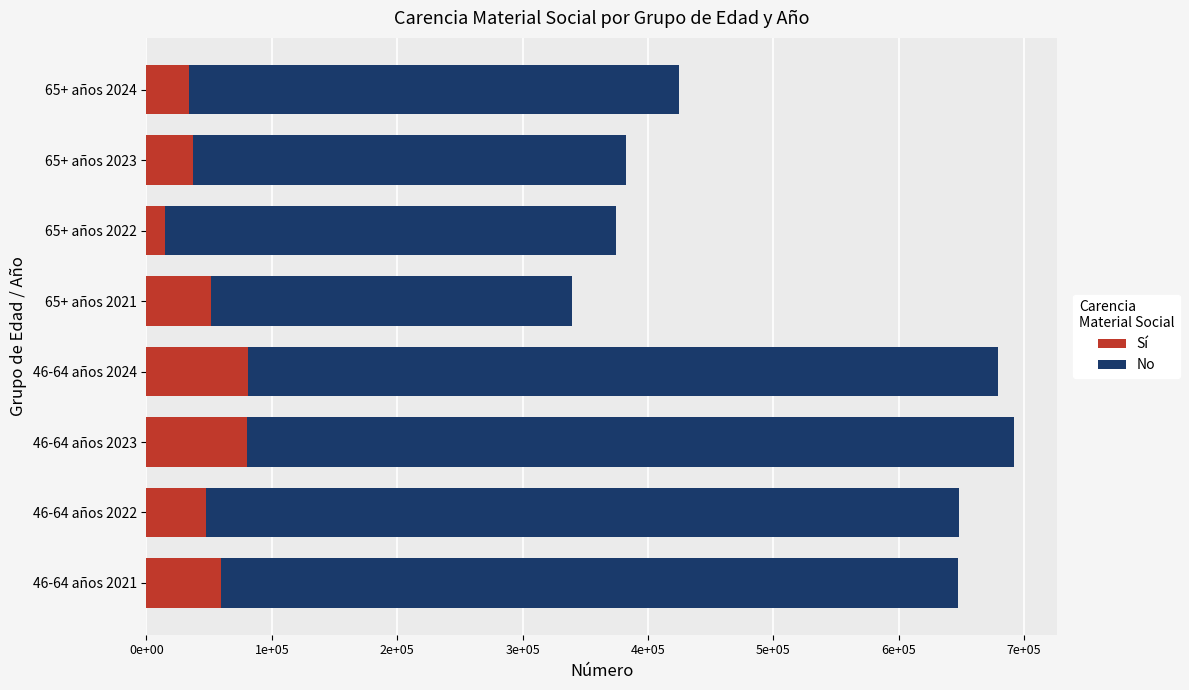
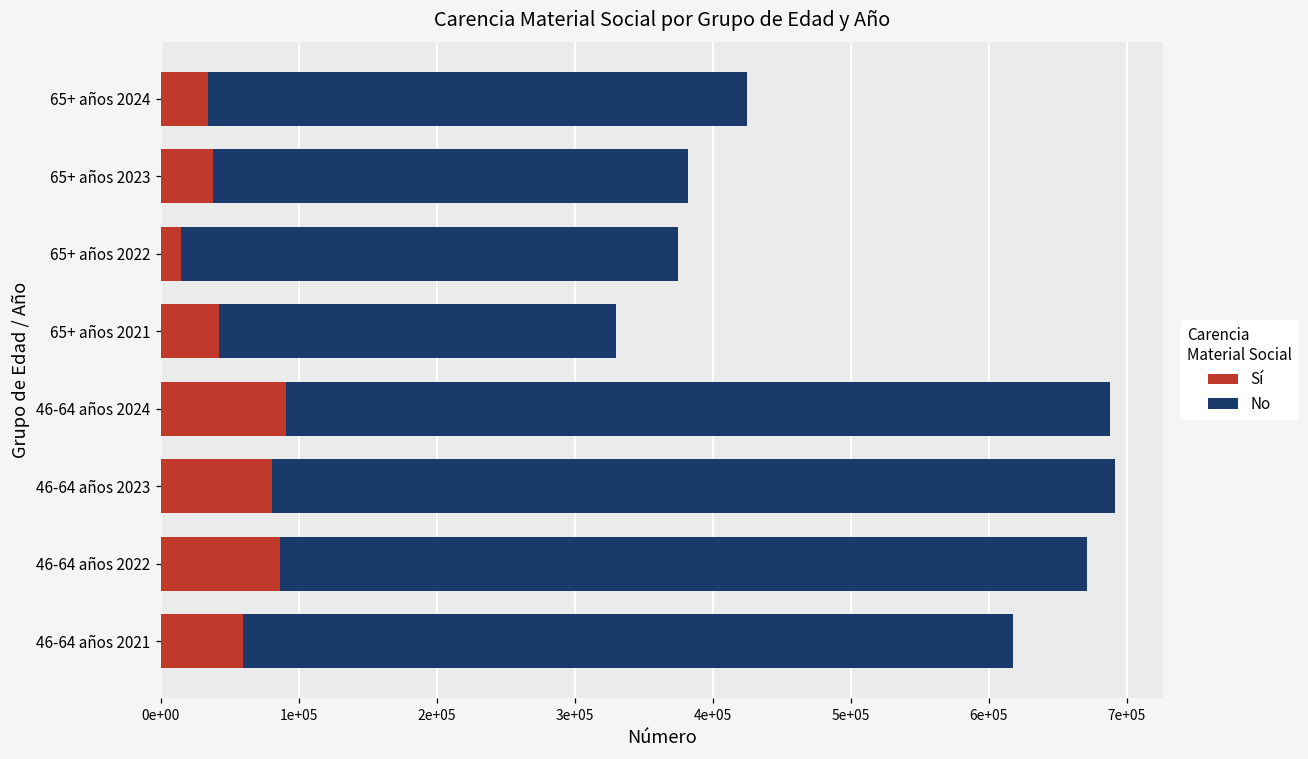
Sí, 65+ años 2021: 52000 -> 42000
Sí, 46-64 años 2024: 81000 -> 90000
Sí, 46-64 años 2022: 47000 -> 86000
No, 46-64 años 2022: 601000 -> 585000
No, 46-64 años 2021: 588000 -> 558000
